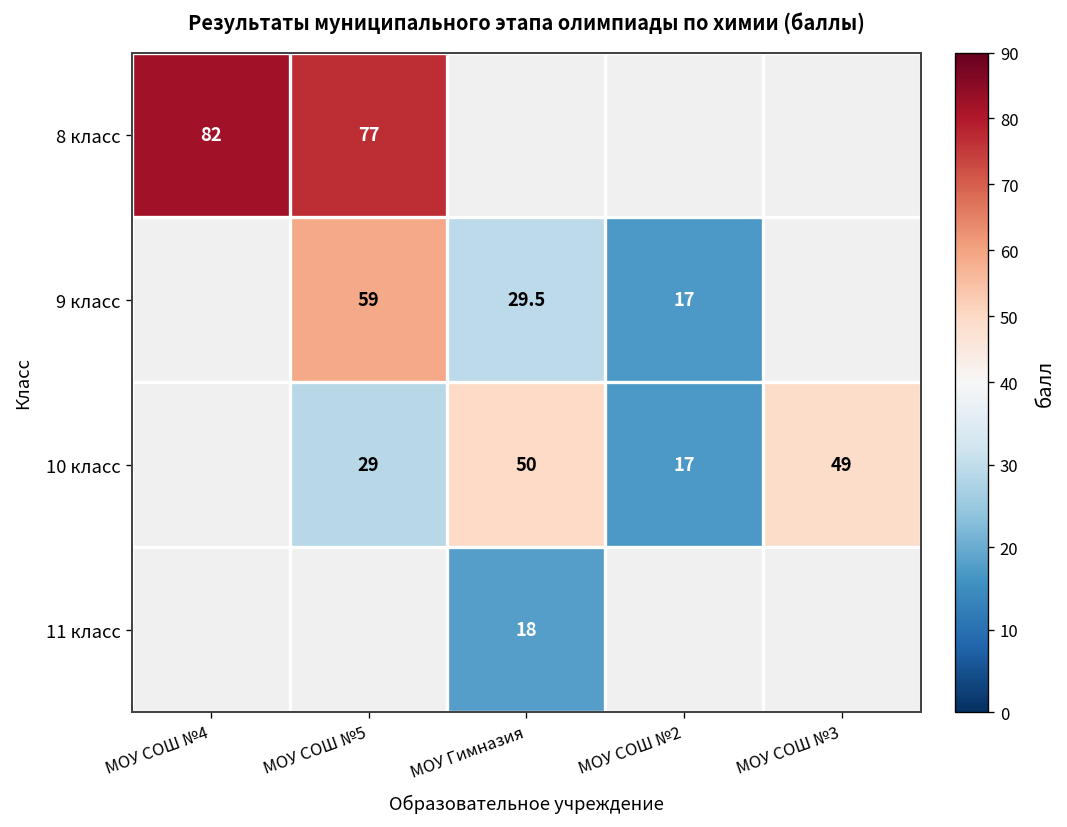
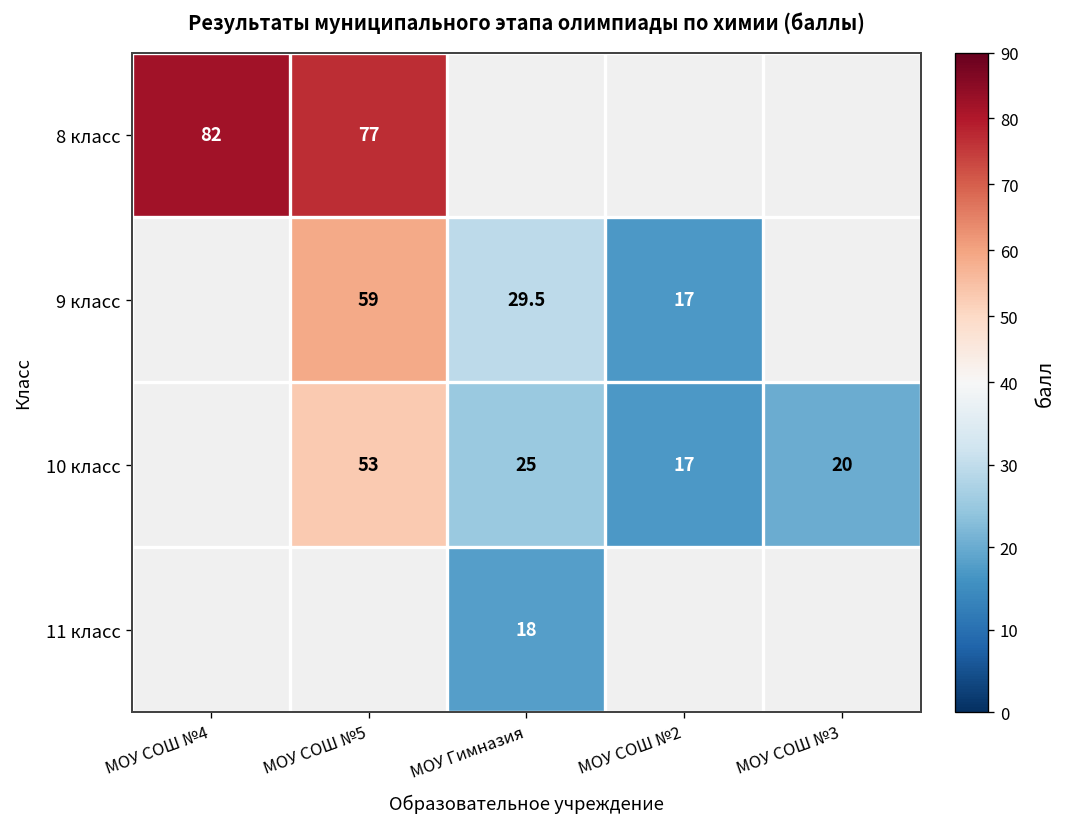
10 класс, МОУ СОШ №5: 29 -> 53
10 класс, МОУ Гимназия: 50 -> 25
10 класс, МОУ СОШ №3: 49 -> 20
